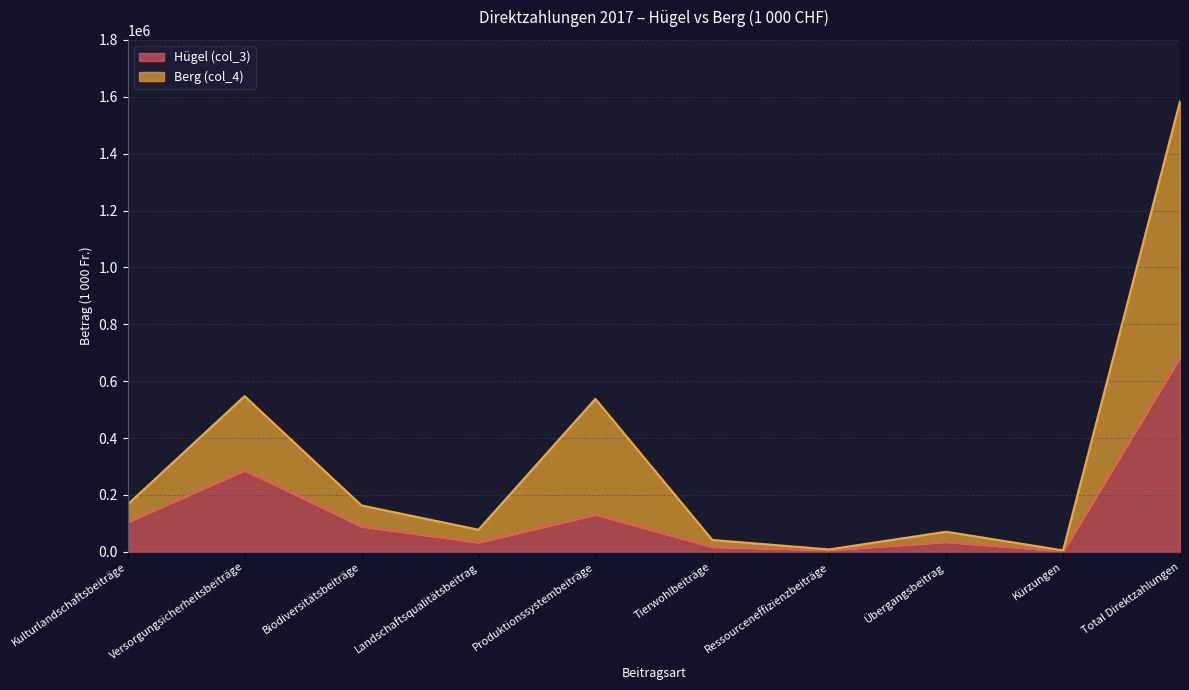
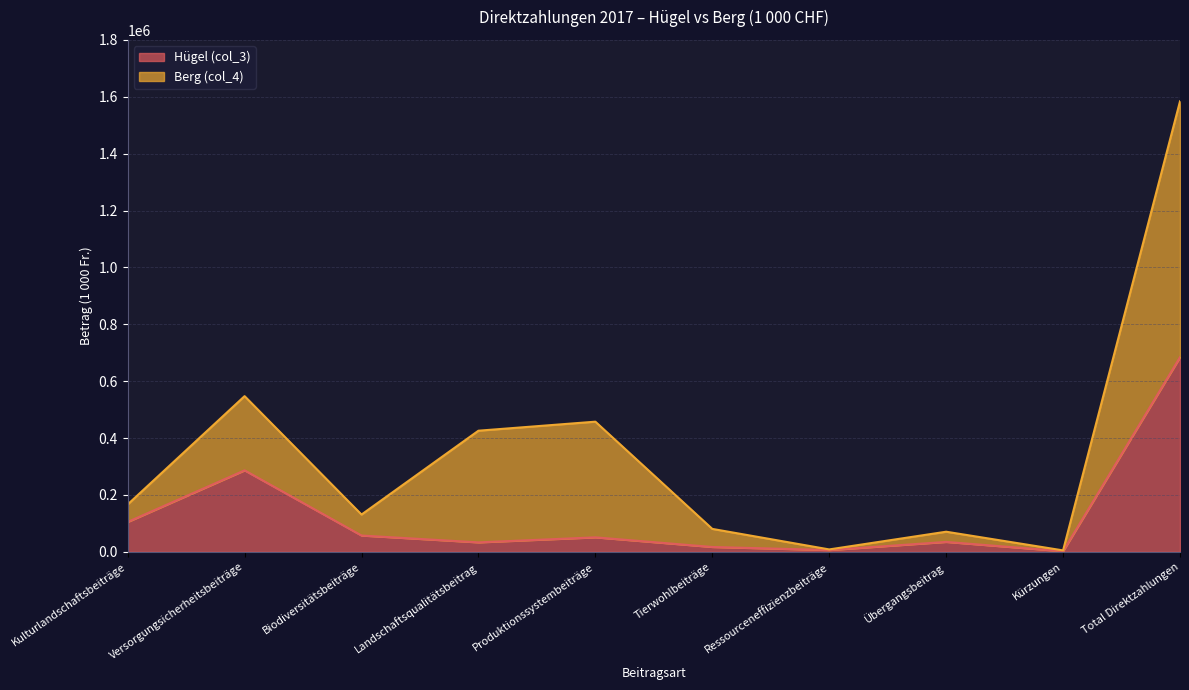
Hügel (col_3), Biodiversitätsbeiträge: 90000 -> 60000
Berg (col_4), Landschaftsqualitätsbeitrag: 40000 -> 390000
Hügel (col_3), Produktionssystembeiträge: 130000 -> 50000
Berg (col_4), Tierwohlbeiträge: 20000 -> 60000
